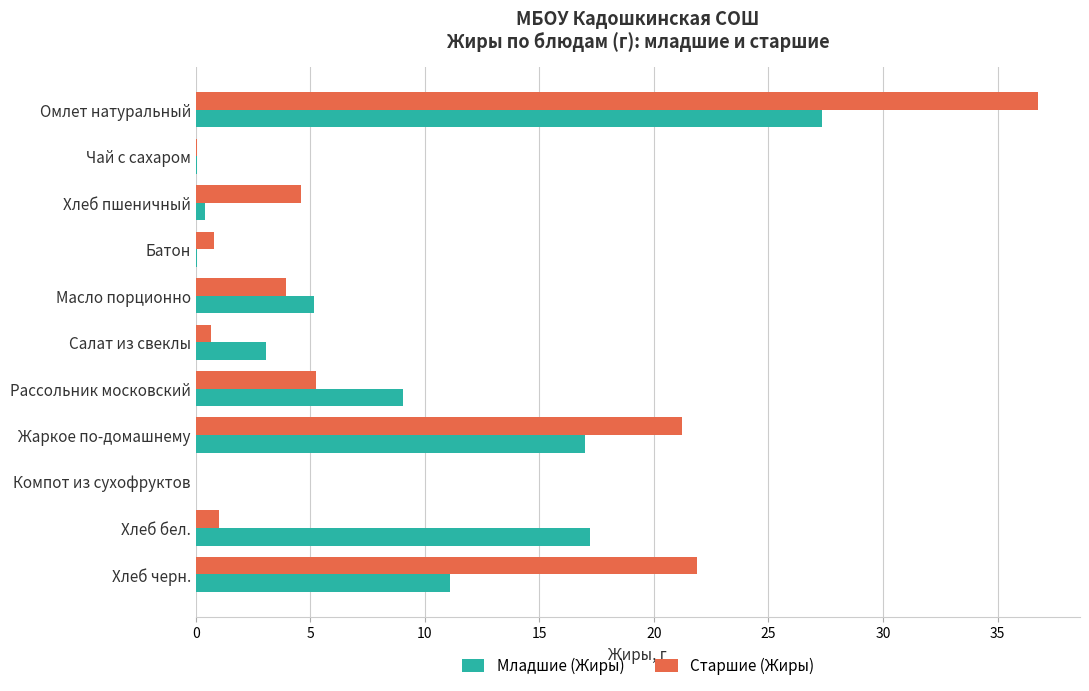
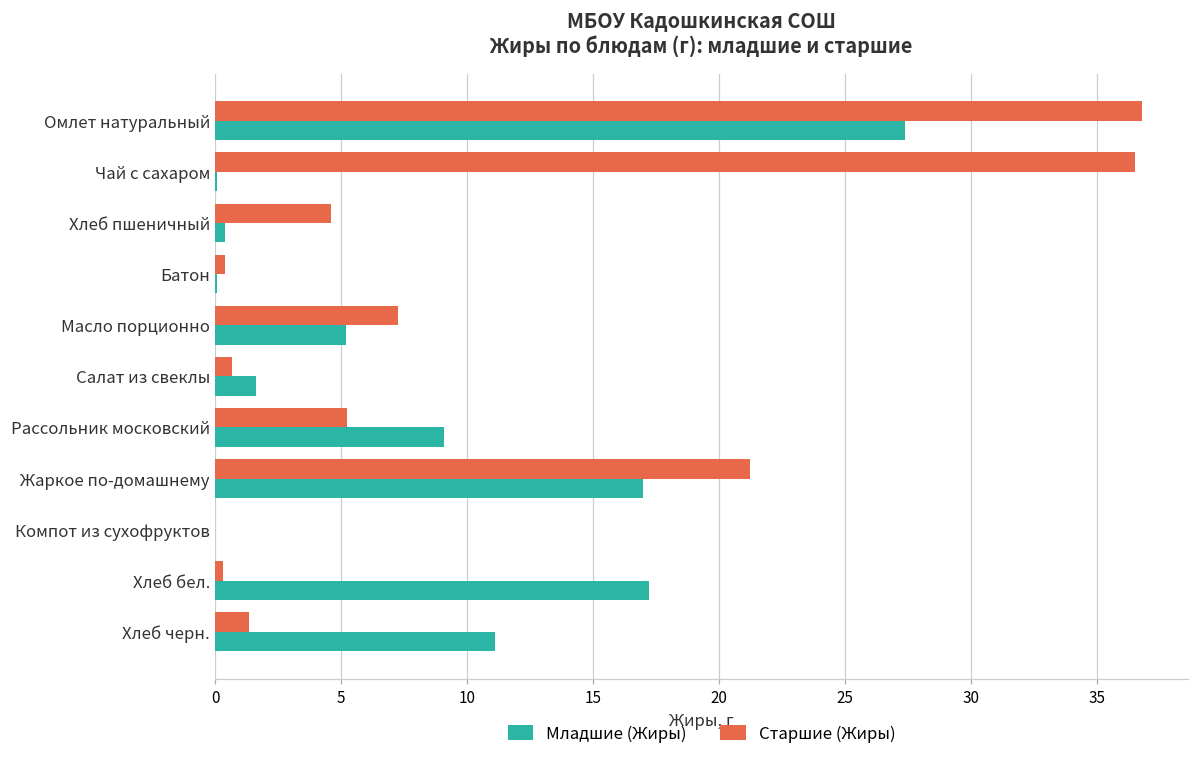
Старшие (Жиры), Чай с сахаром: 0.1 -> 36.5
Старшие (Жиры), Батон: 0.8 -> 0.4
Старшие (Жиры), Масло порционно: 3.9 -> 7.3
Младшие (Жиры), Салат из свеклы: 3.1 -> 1.6
Старшие (Жиры), Хлеб бел.: 1.0 -> 0.3
Старшие (Жиры), Хлеб черн.: 21.9 -> 1.3
